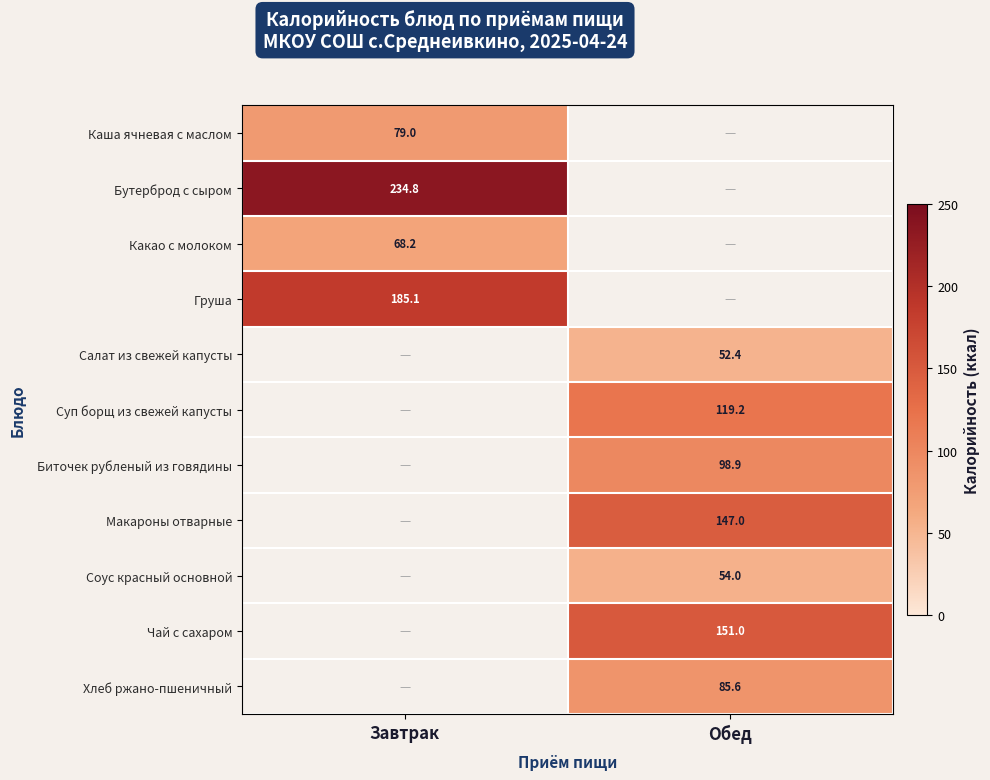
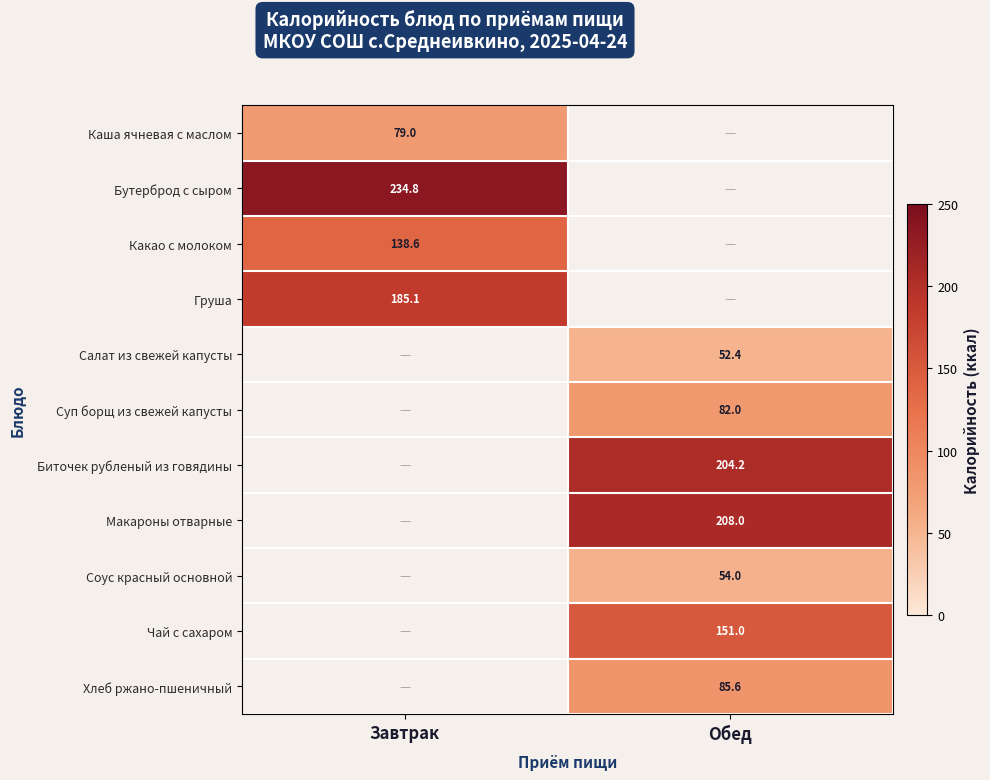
Какао с молоком, Завтрак: 68.2 -> 138.6
Суп борщ из свежей капусты, Обед: 119.2 -> 82.0
Биточек рубленый из говядины, Обед: 98.9 -> 204.2
Макароны отварные, Обед: 147.0 -> 208.0
